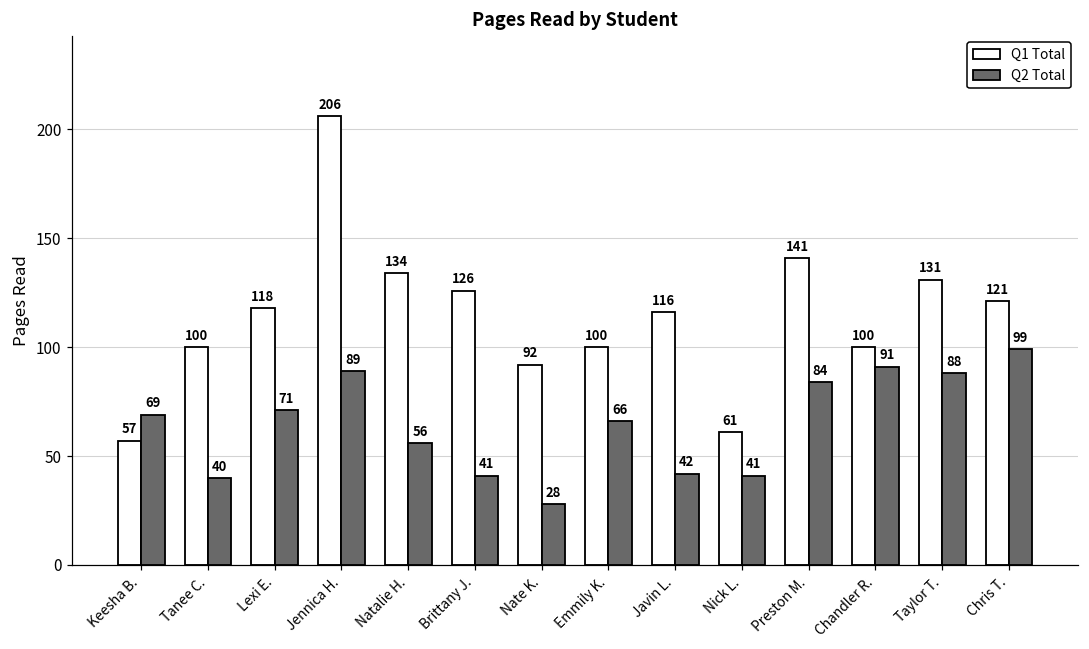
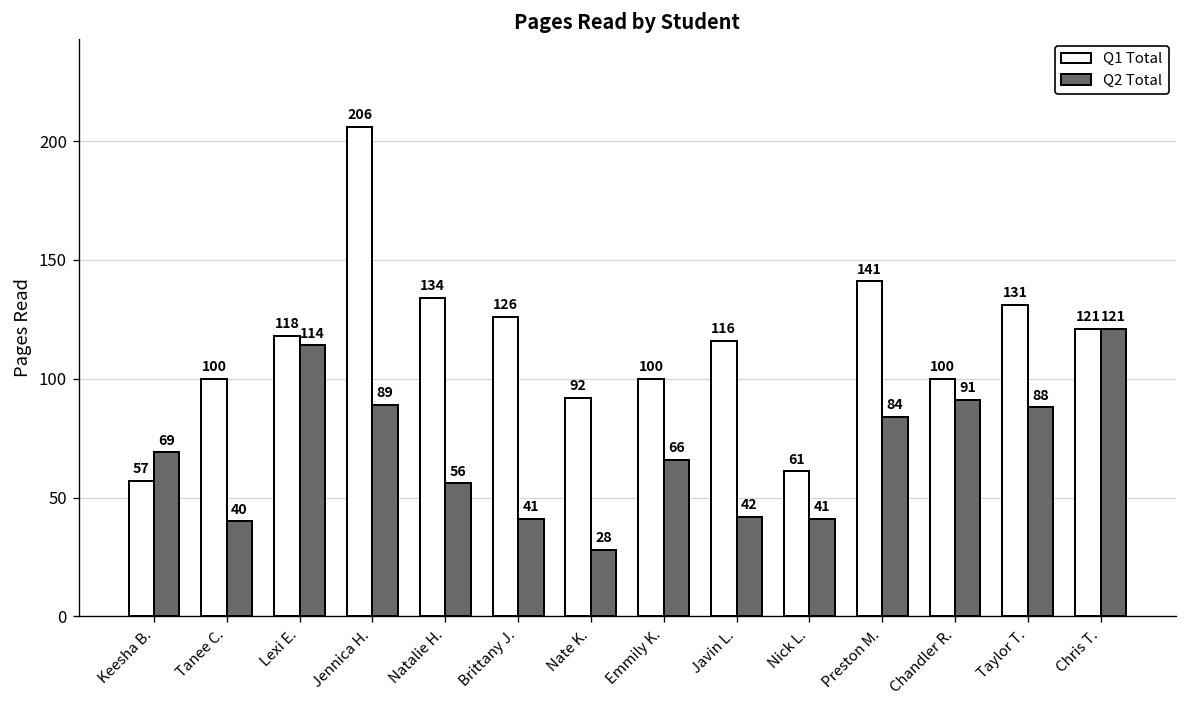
Q2 Total, Lexi E.: 71 -> 114
Q2 Total, Chris T.: 99 -> 121
